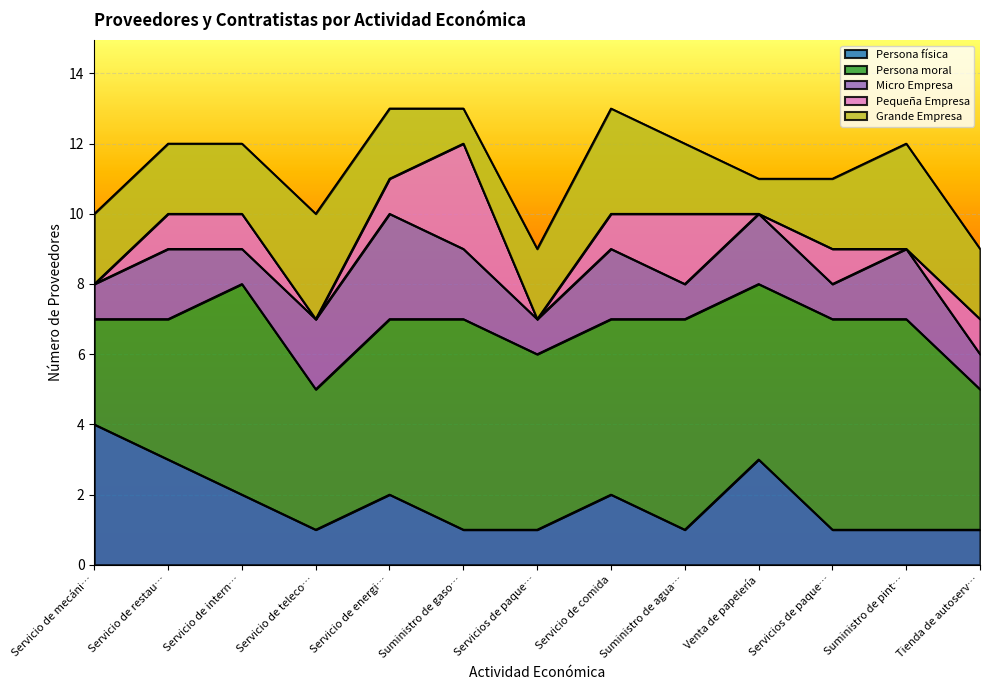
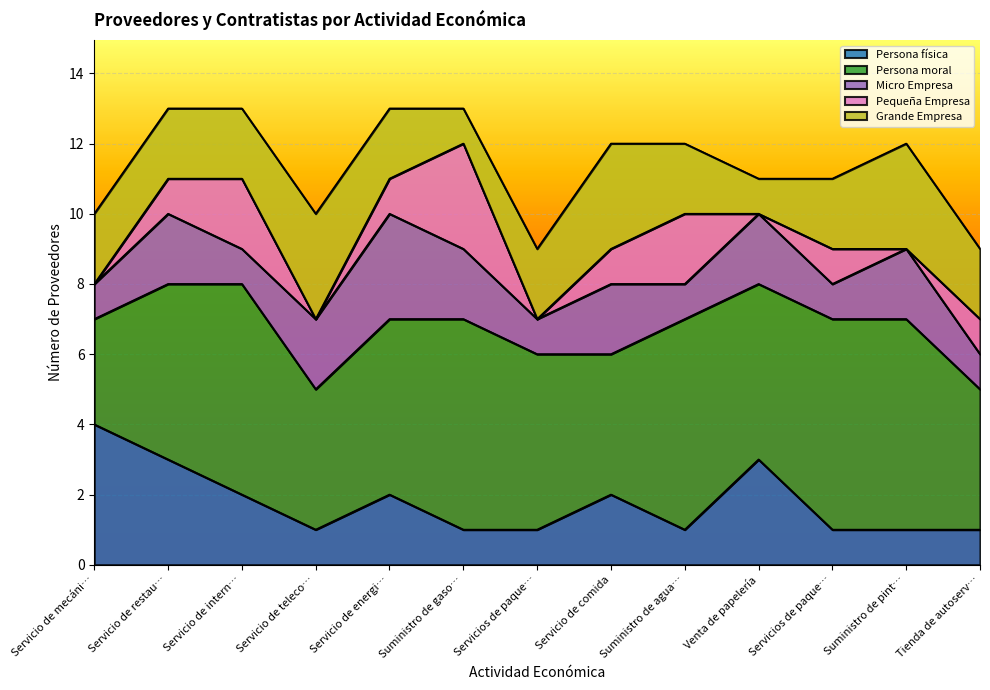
Persona moral, Servicio de restau…: 4 -> 5
Pequeña Empresa, Servicio de intern…: 1 -> 2
Persona moral, Servicio de comida: 5 -> 4
